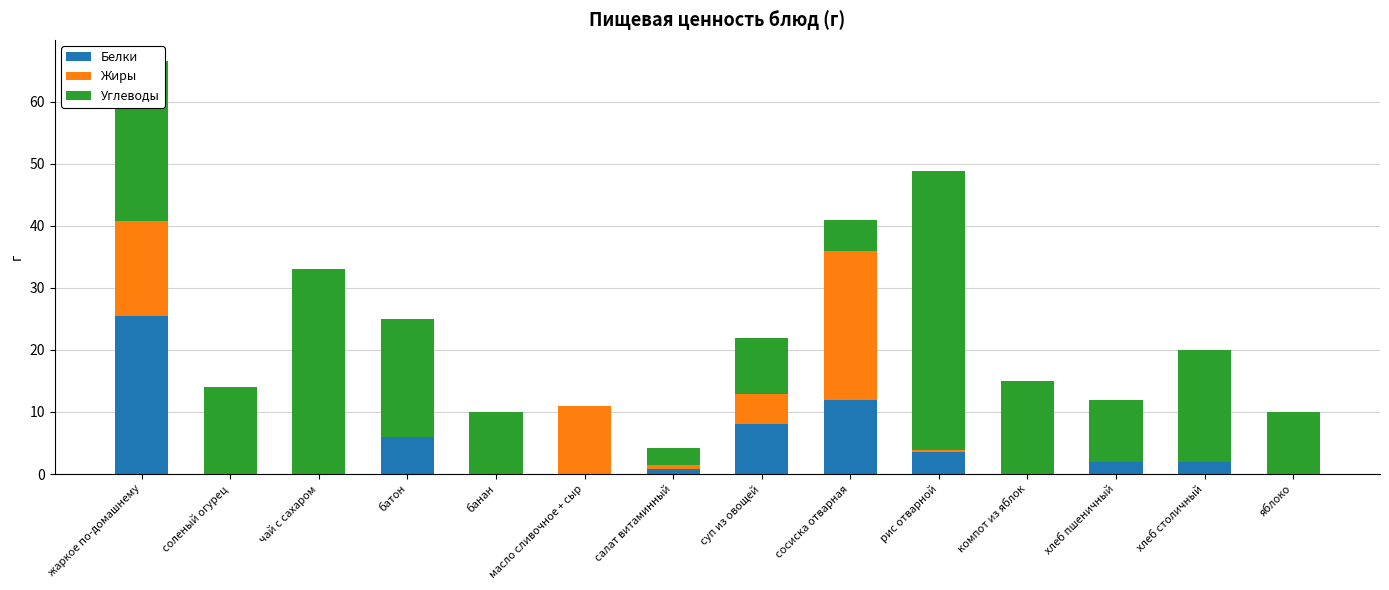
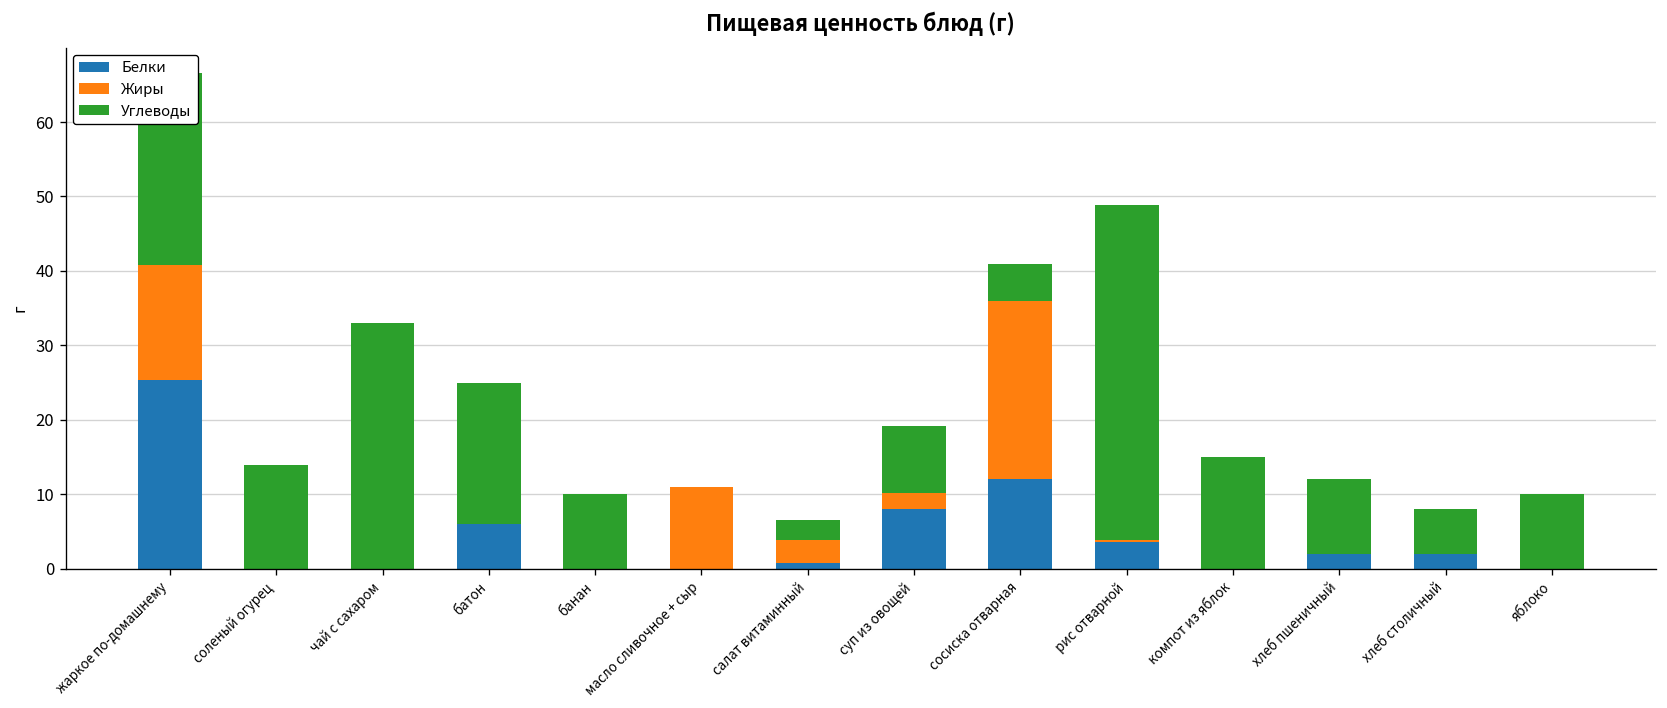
Жиры, салат витаминный: 1 -> 3
Жиры, суп из овощей: 5 -> 2
Углеводы, хлеб столичный: 18 -> 6
